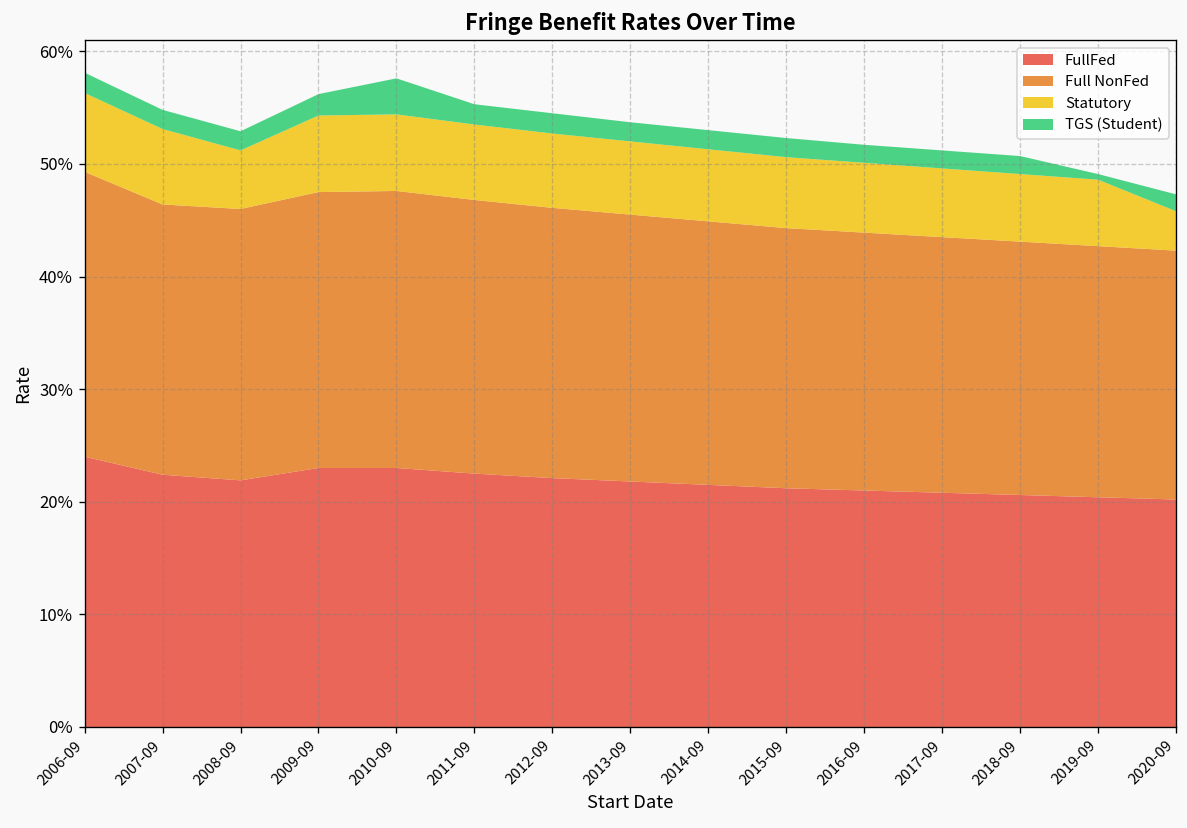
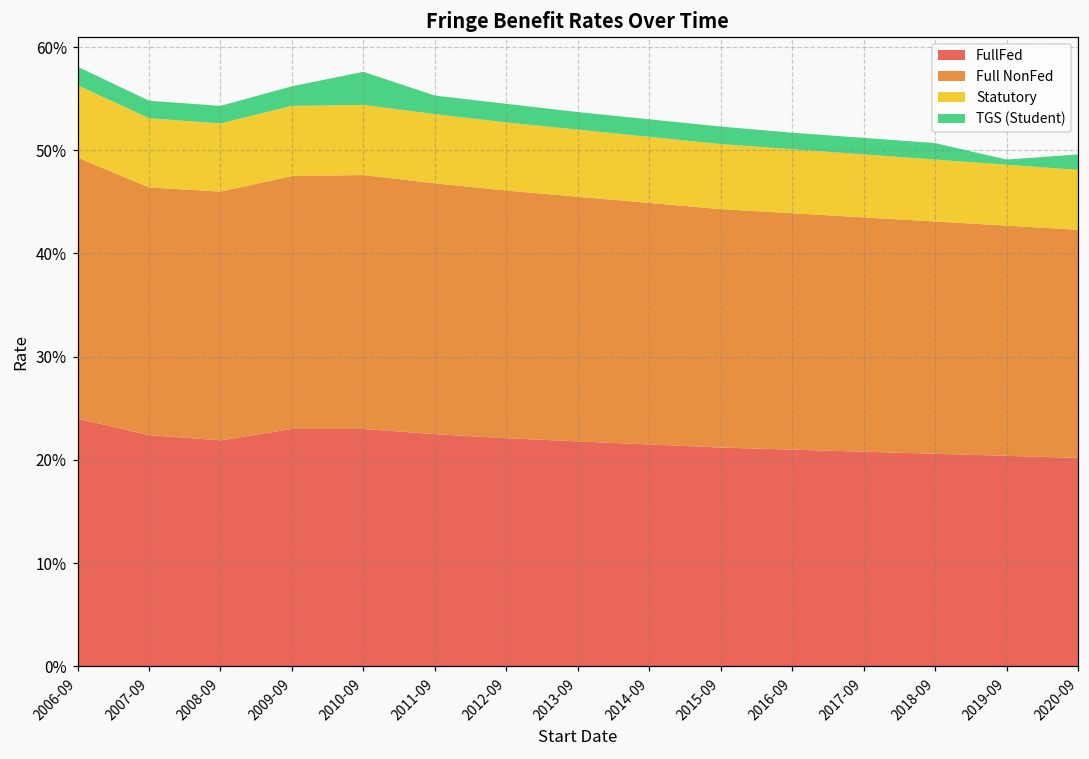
Statutory, 2008-09: 5% -> 7%
Statutory, 2020-09: 4% -> 6%
